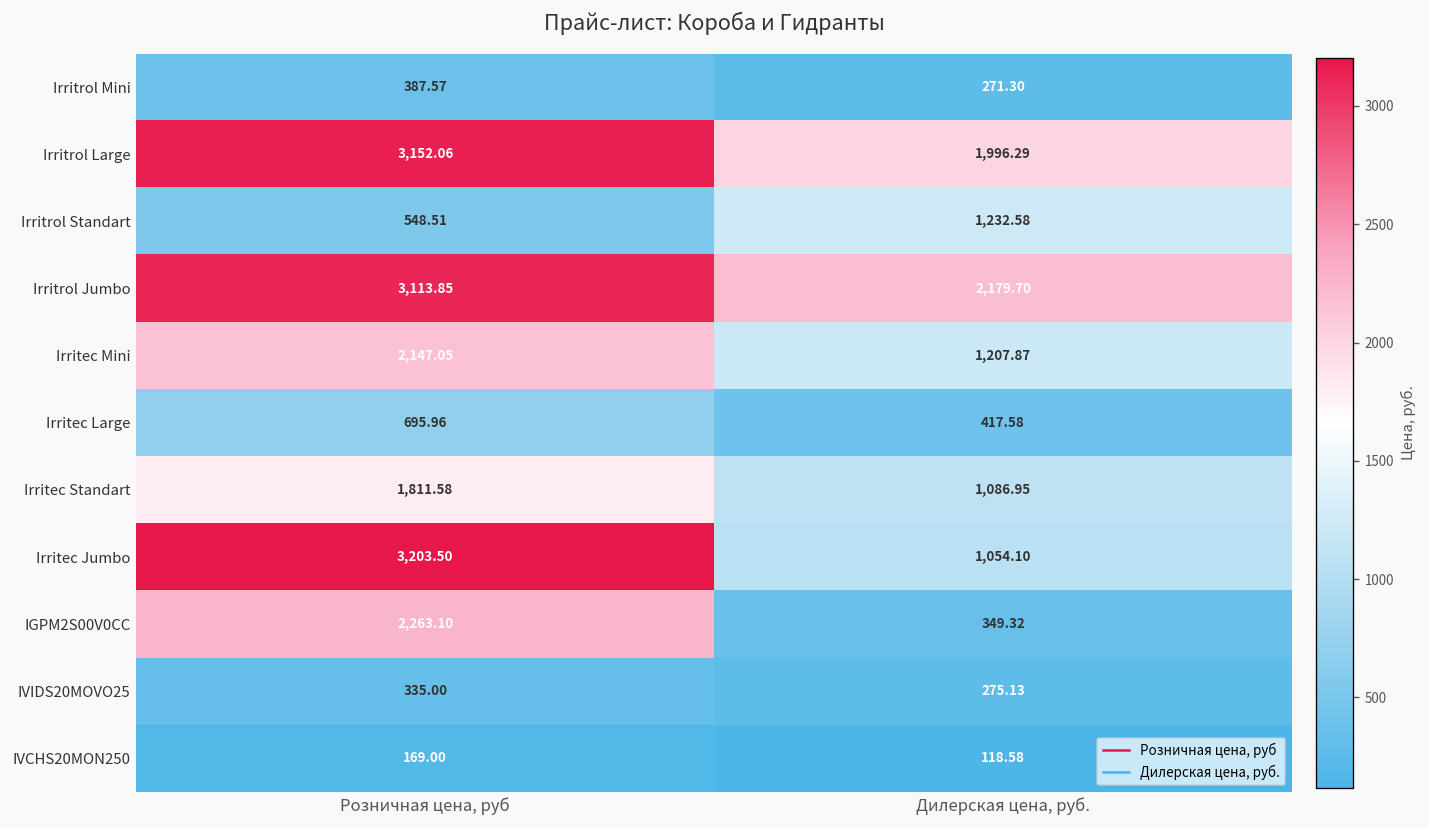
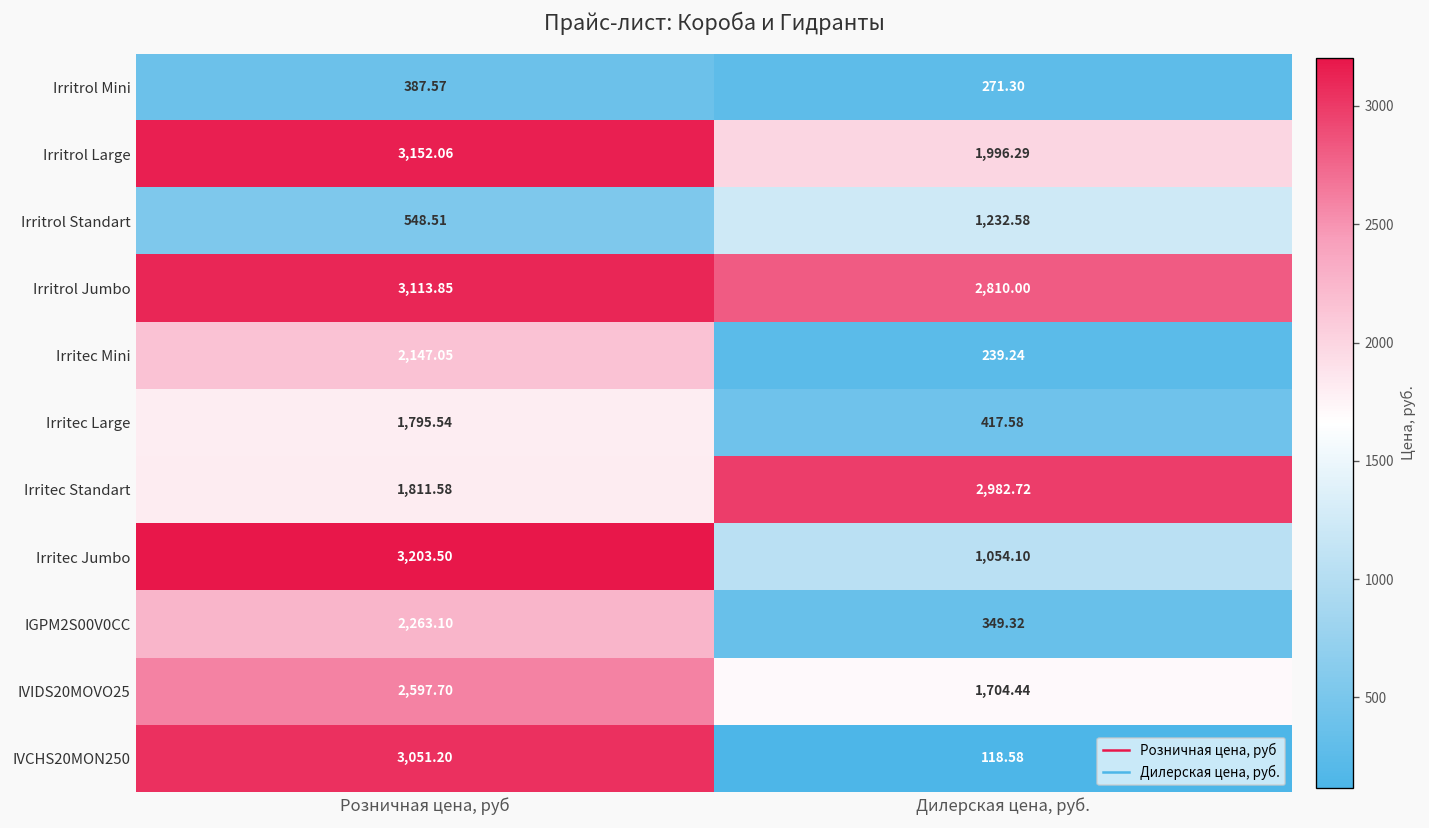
Irritrol Jumbo, Дилерская цена, руб.: 2,179.70 -> 2,810.00
Irritec Mini, Дилерская цена, руб.: 1,207.87 -> 239.24
Irritec Large, Розничная цена, руб: 695.96 -> 1,795.54
Irritec Standart, Дилерская цена, руб.: 1,086.95 -> 2,982.72
IVIDS20MOVO25, Розничная цена, руб: 335.00 -> 2,597.70
IVIDS20MOVO25, Дилерская цена, руб.: 275.13 -> 1,704.44
IVCHS20MON250, Розничная цена, руб: 169.00 -> 3,051.20
